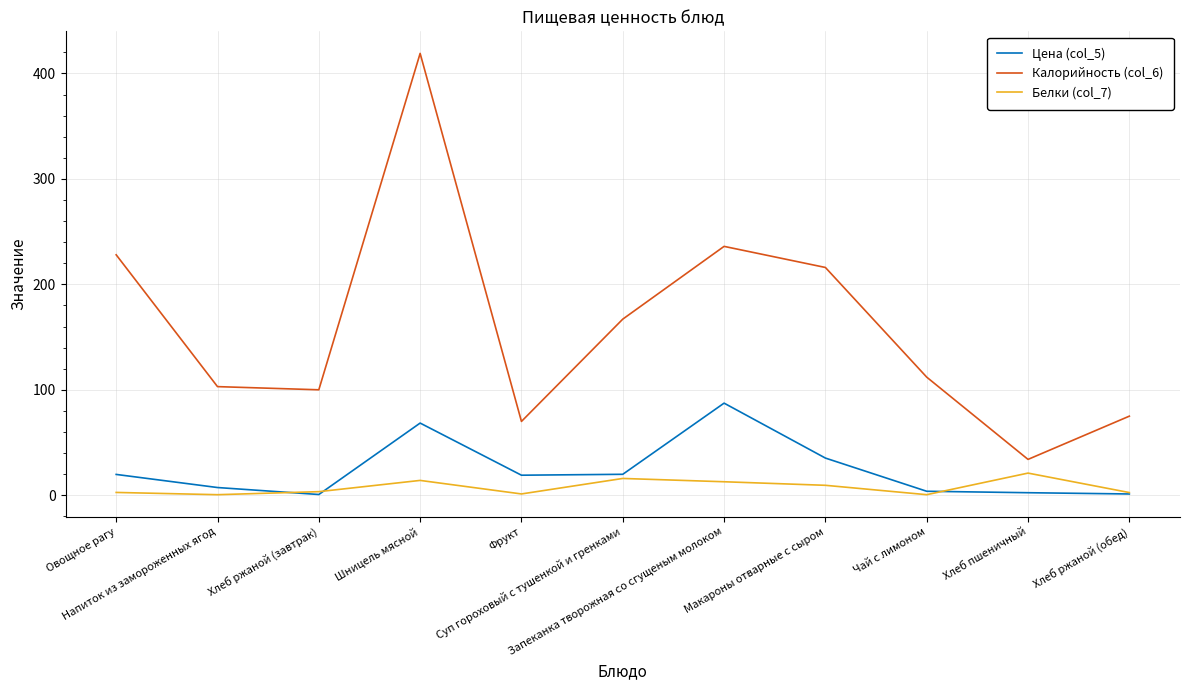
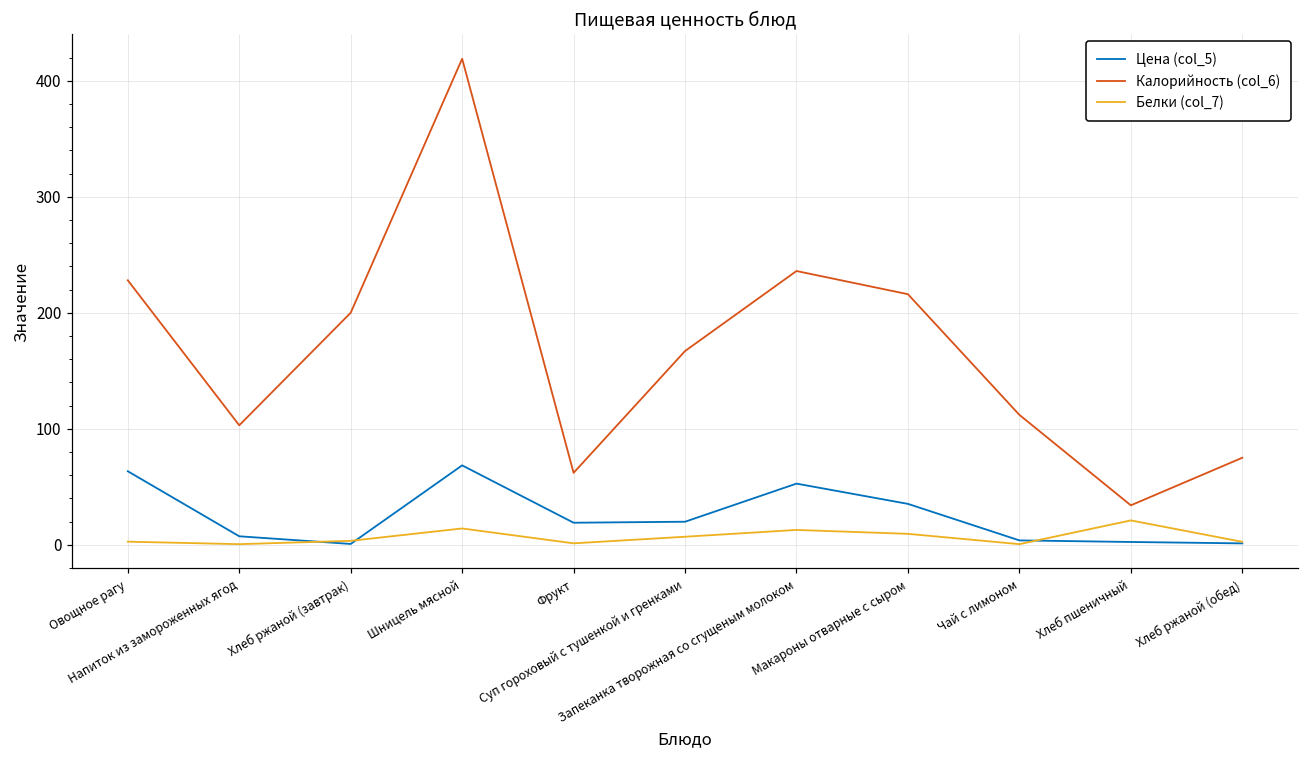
Цена (col_5), Овощное рагу: 20 -> 63
Калорийность (col_6), Хлеб ржаной (завтрак): 100 -> 200
Калорийность (col_6), Фрукт: 70 -> 62
Белки (col_7), Суп гороховый с тушенкой и гренками: 16 -> 7
Цена (col_5), Запеканка творожная со сгущеным молоком: 87 -> 53
